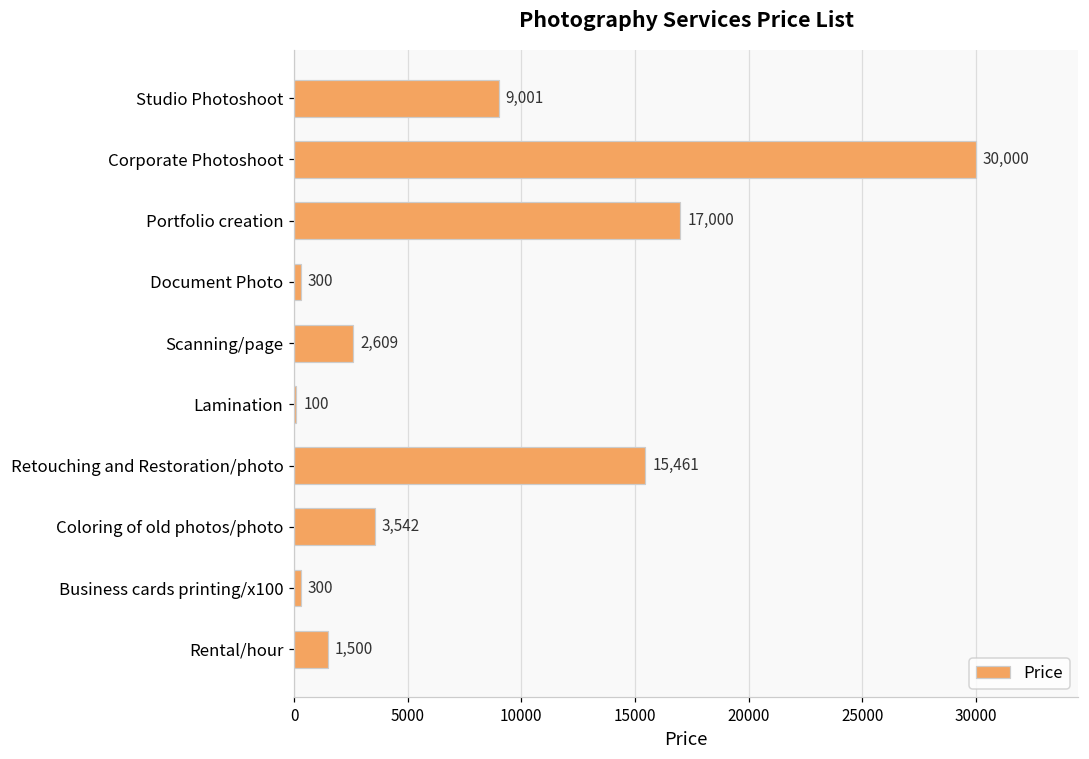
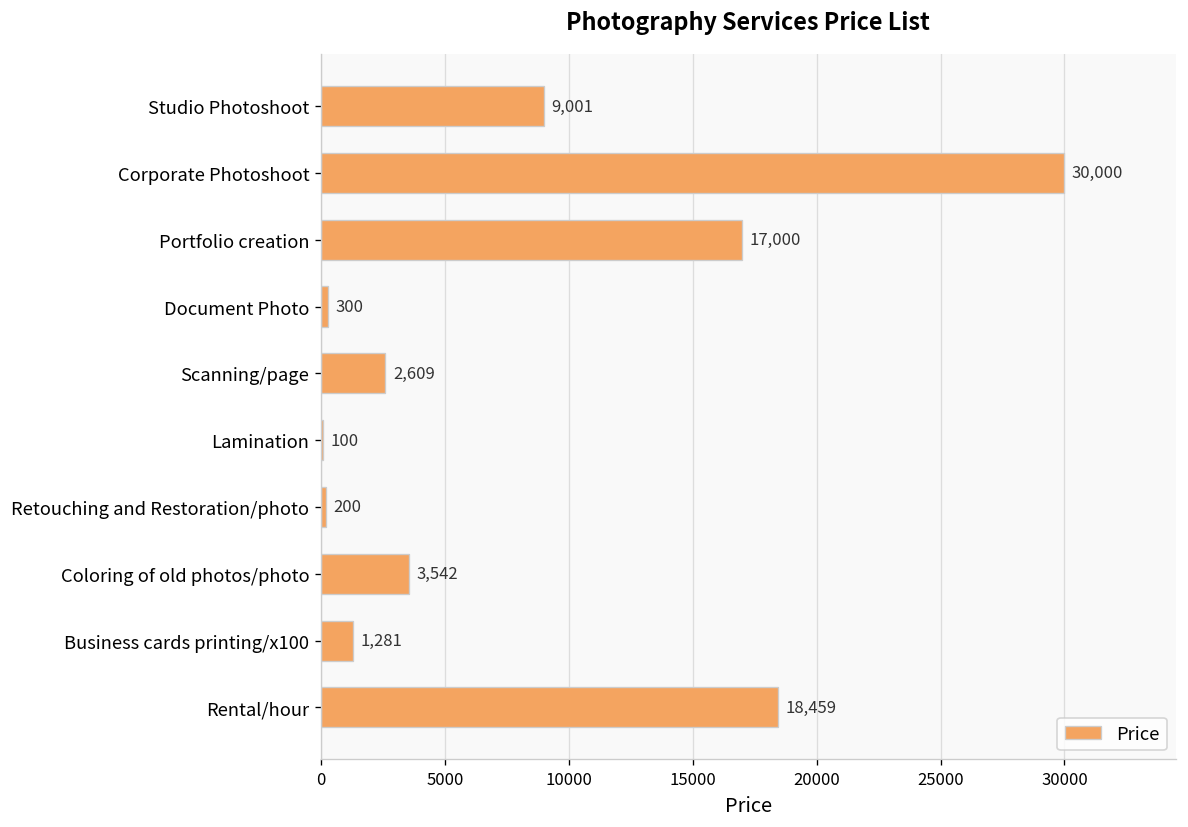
Retouching and Restoration/photo: 15,461 -> 200
Business cards printing/x100: 300 -> 1,281
Rental/hour: 1,500 -> 18,459
